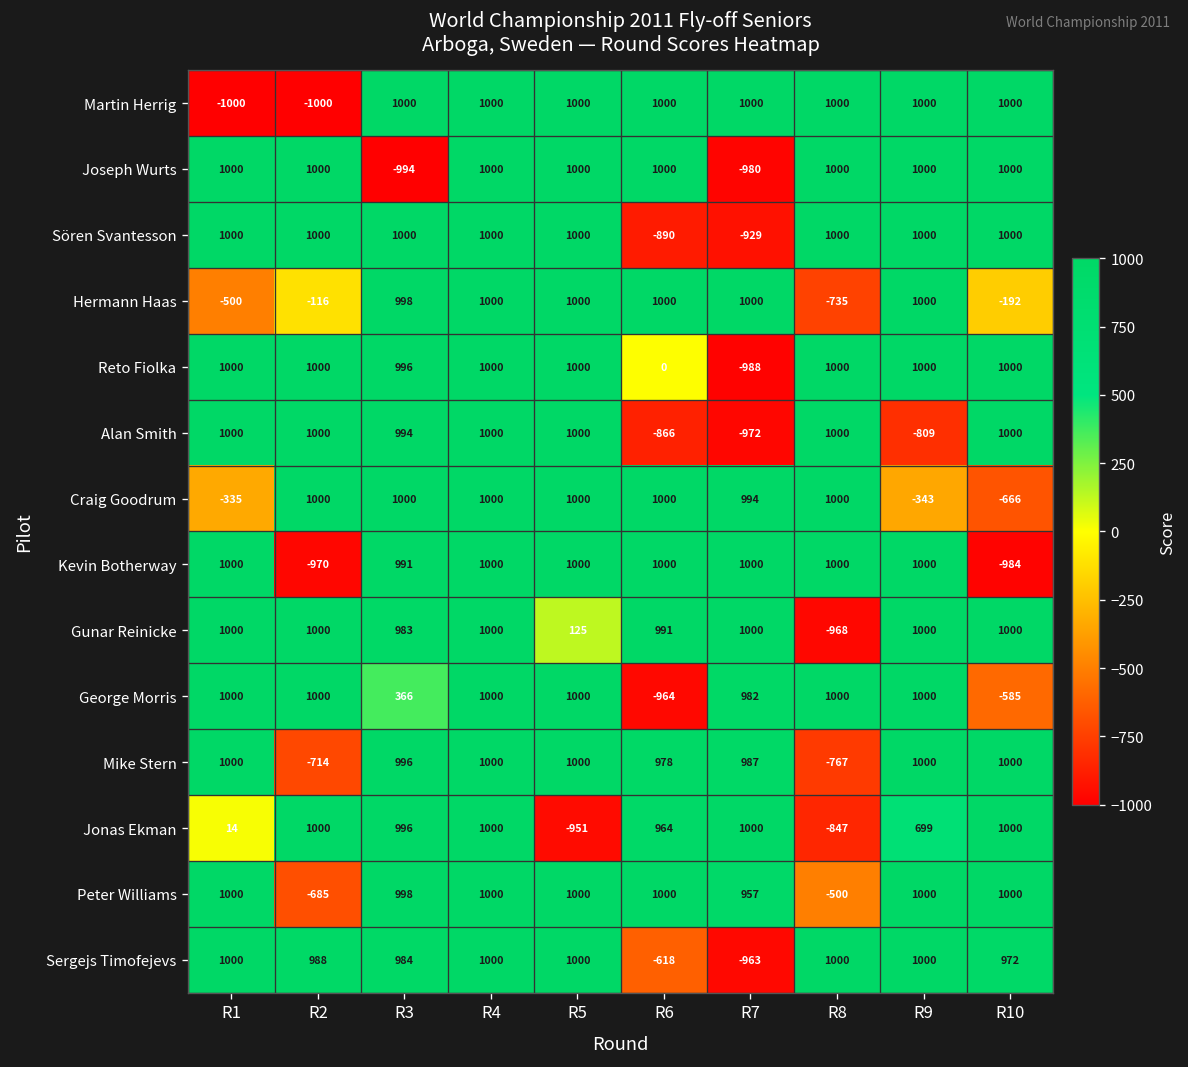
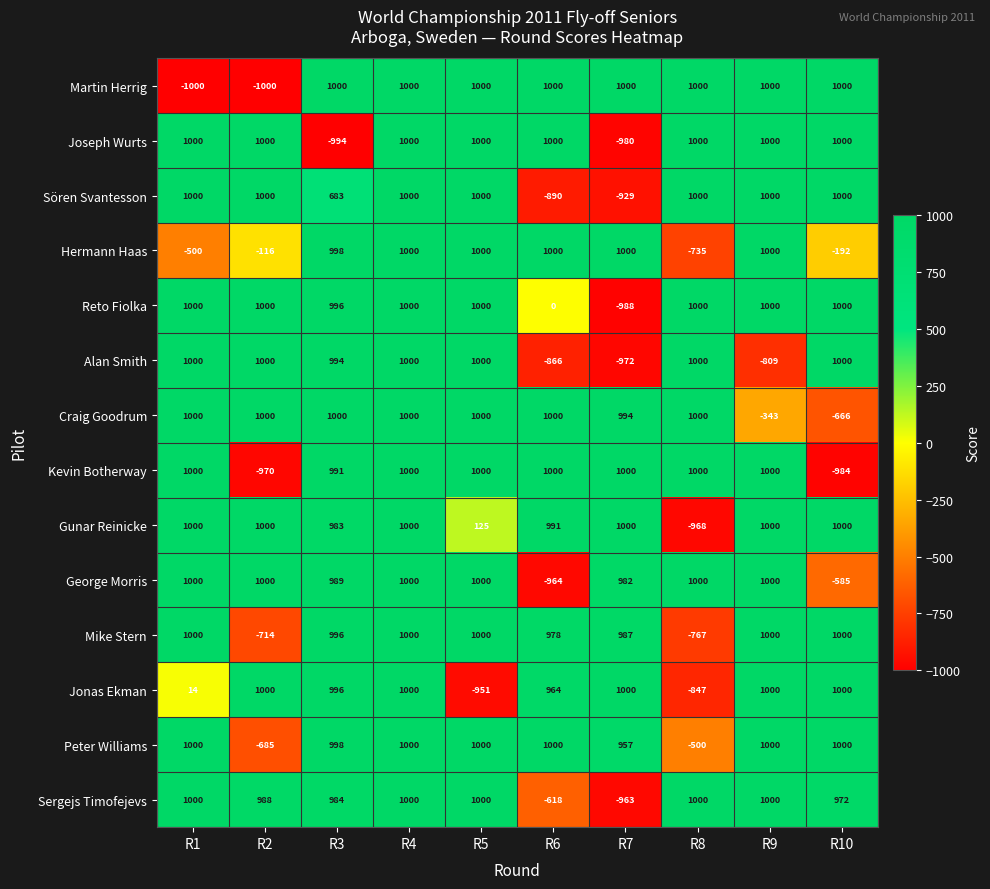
Sören Svantesson, R3: 1000 -> 683
Craig Goodrum, R1: -335 -> 1000
George Morris, R3: 366 -> 989
Jonas Ekman, R9: 699 -> 1000
